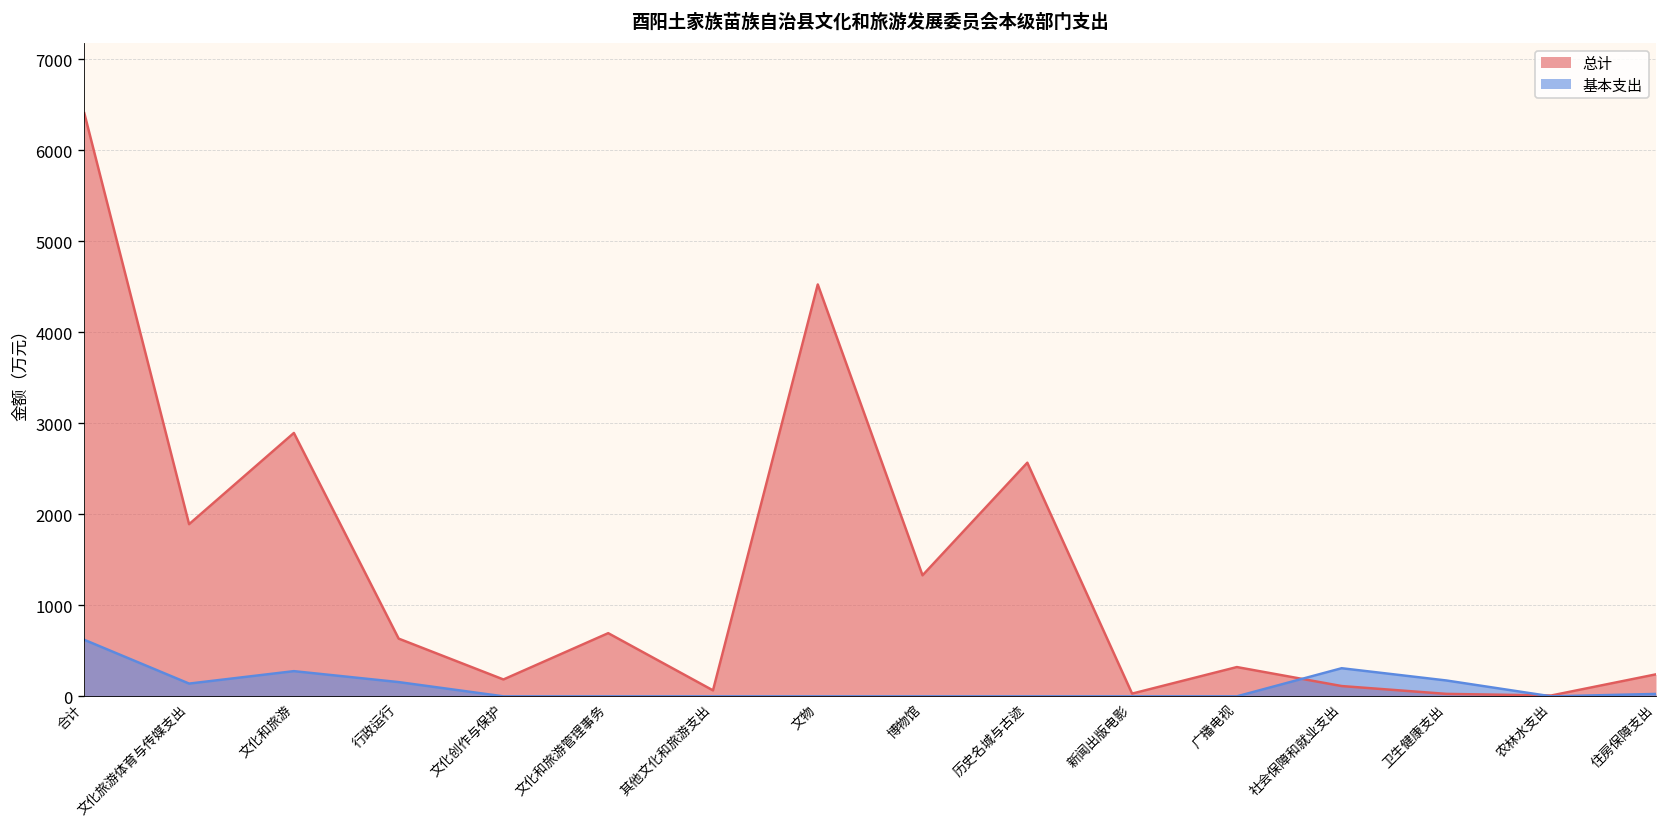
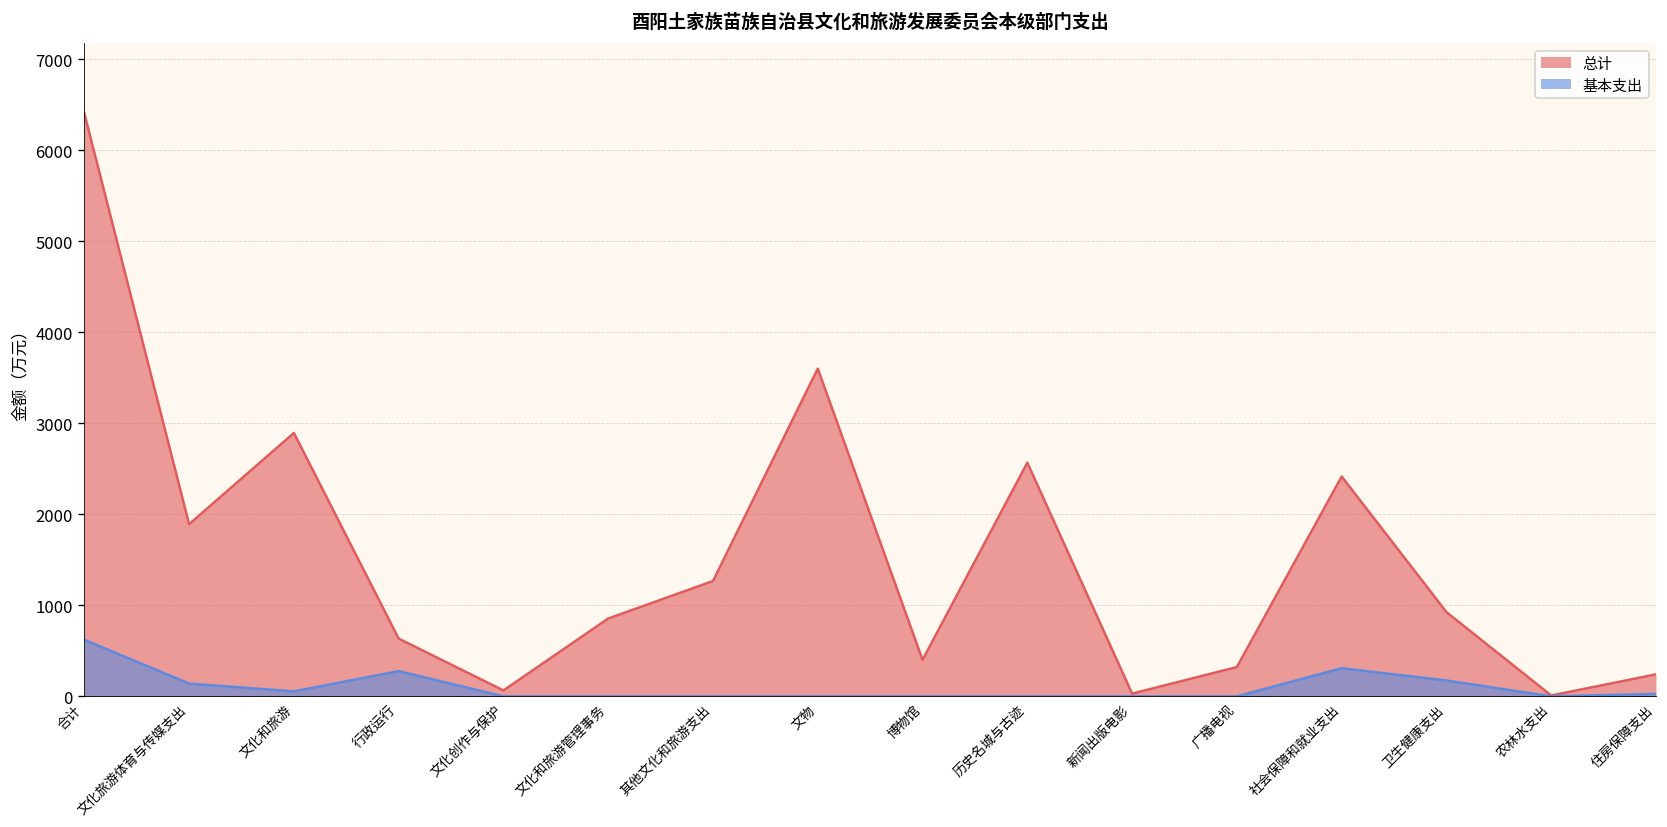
基本支出, 文化和旅游: 300 -> 100
基本支出, 行政运行: 200 -> 300
总计, 文化创作与保护: 200 -> 100
总计, 文化和旅游管理事务: 700 -> 900
总计, 其他文化和旅游支出: 100 -> 1300
总计, 文物: 4500 -> 3600
总计, 博物馆: 1300 -> 400
总计, 社会保障和就业支出: 100 -> 2400
总计, 卫生健康支出: 0 -> 900
